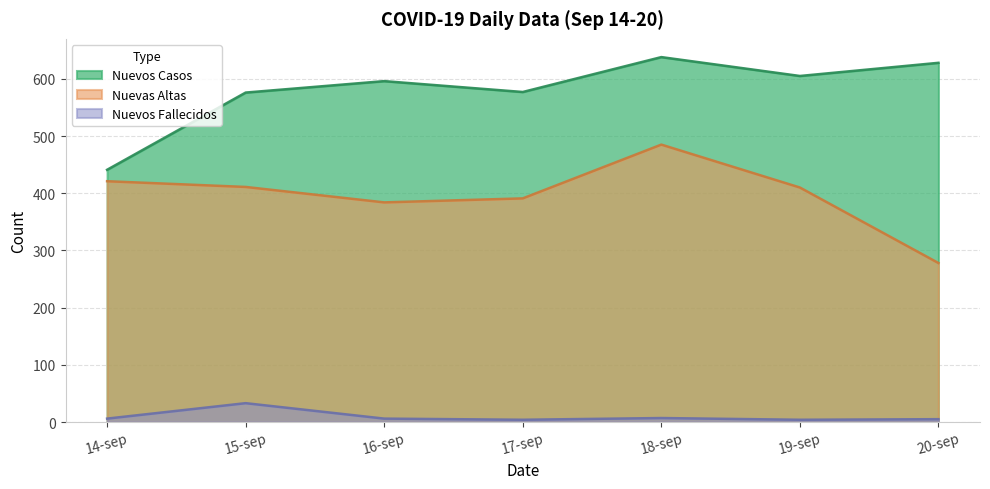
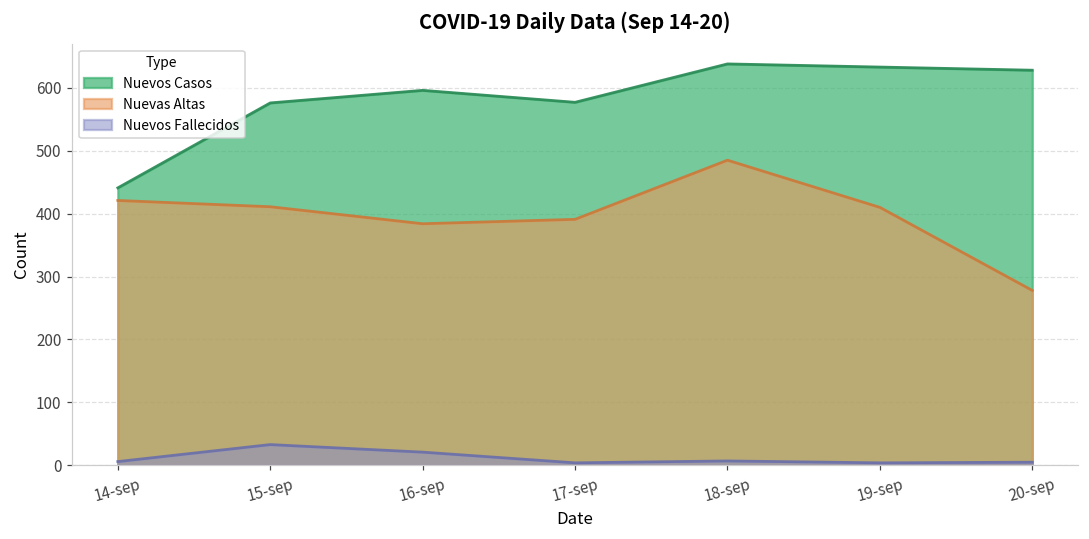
Nuevos Fallecidos, 16-sep: 10 -> 20
Nuevos Casos, 19-sep: 610 -> 630
